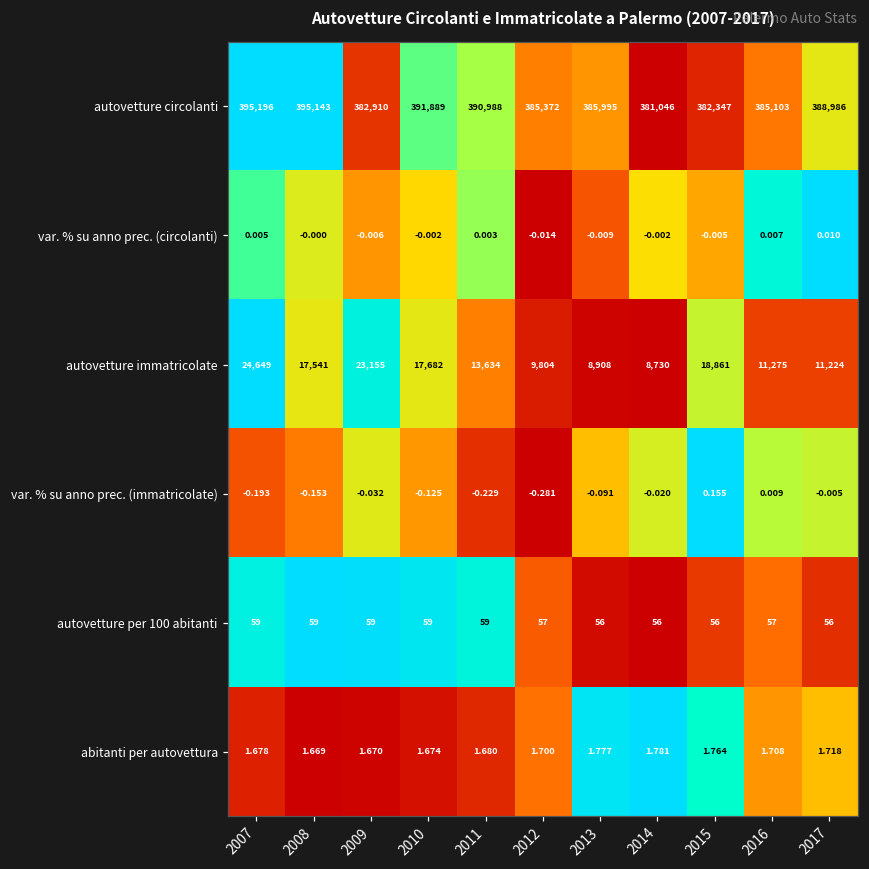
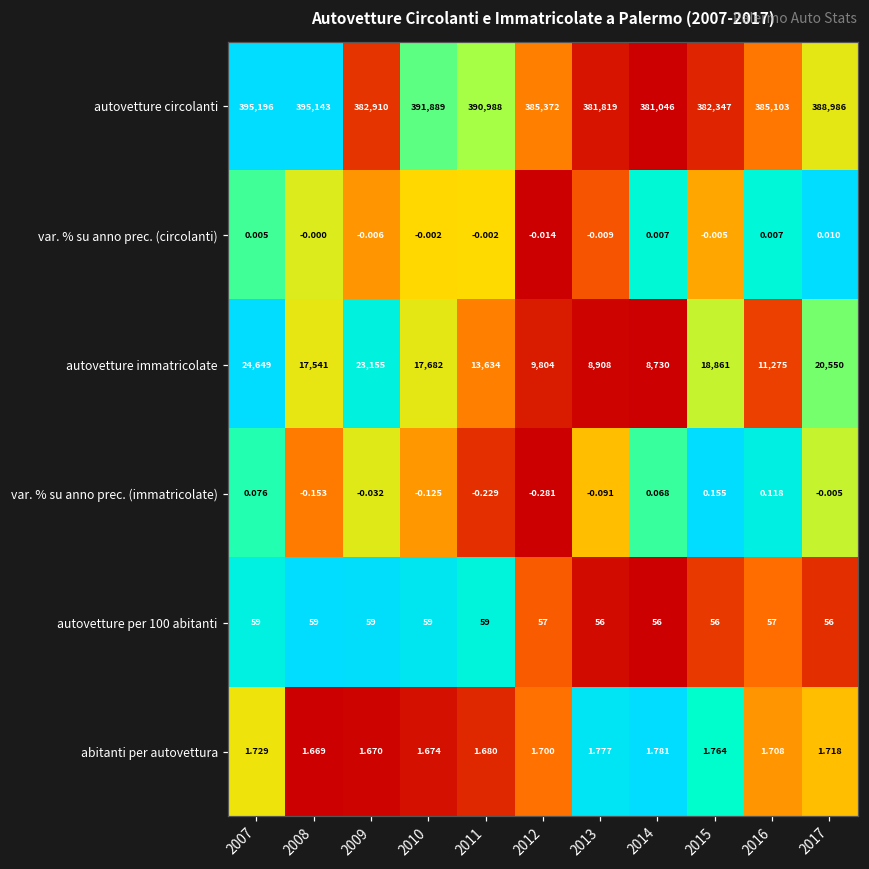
autovetture circolanti, 2013: 385,995 -> 381,819
var. % su anno prec. (circolanti), 2011: 0.003 -> -0.002
var. % su anno prec. (circolanti), 2014: -0.002 -> 0.007
autovetture immatricolate, 2017: 11,224 -> 20,550
var. % su anno prec. (immatricolate), 2007: -0.193 -> 0.076
var. % su anno prec. (immatricolate), 2014: -0.020 -> 0.068
var. % su anno prec. (immatricolate), 2016: 0.009 -> 0.118
abitanti per autovettura, 2007: 1.678 -> 1.729
